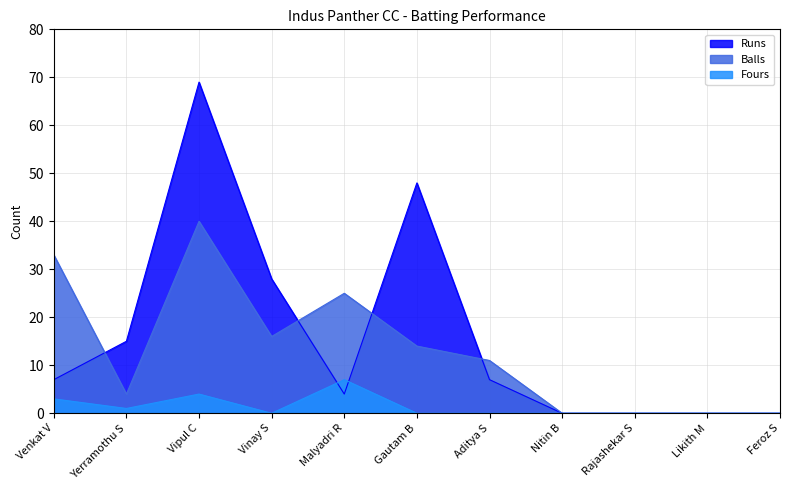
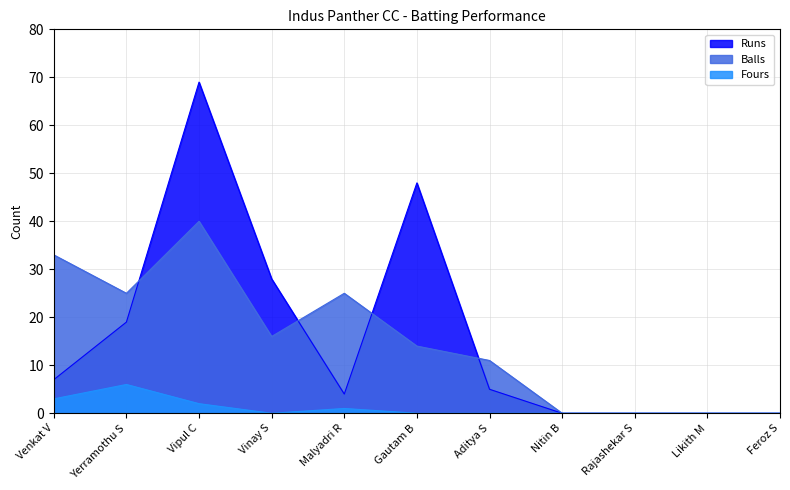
Runs, Yerramothu S: 15 -> 19
Balls, Yerramothu S: 4 -> 25
Fours, Yerramothu S: 1 -> 6
Fours, Vipul C: 4 -> 2
Fours, Malyadri R: 7 -> 1
Runs, Aditya S: 7 -> 5
